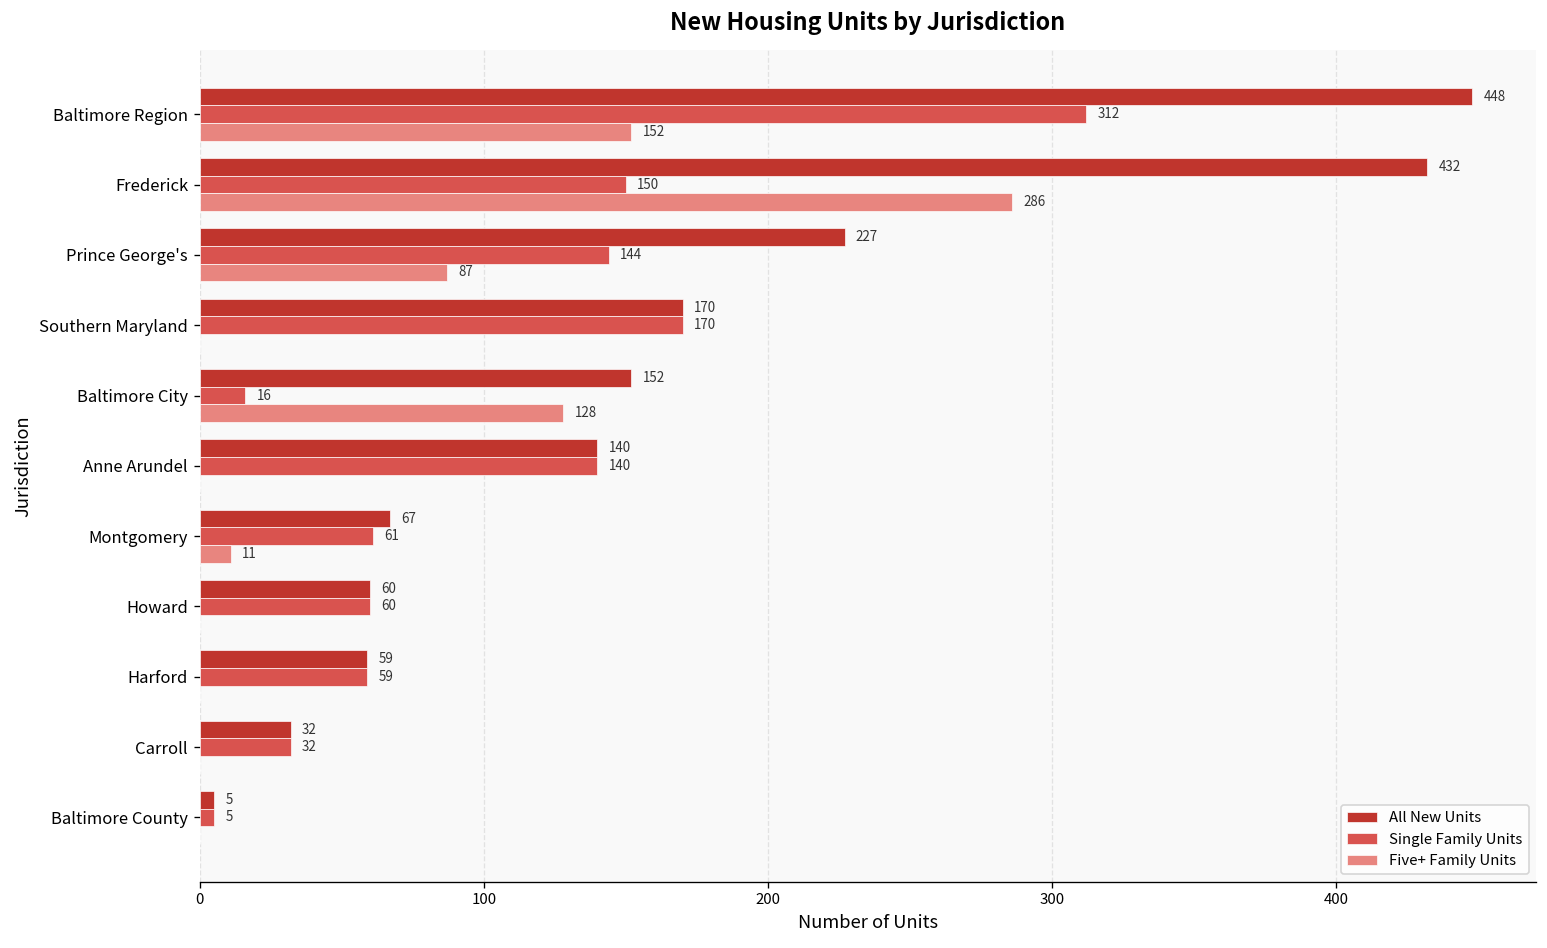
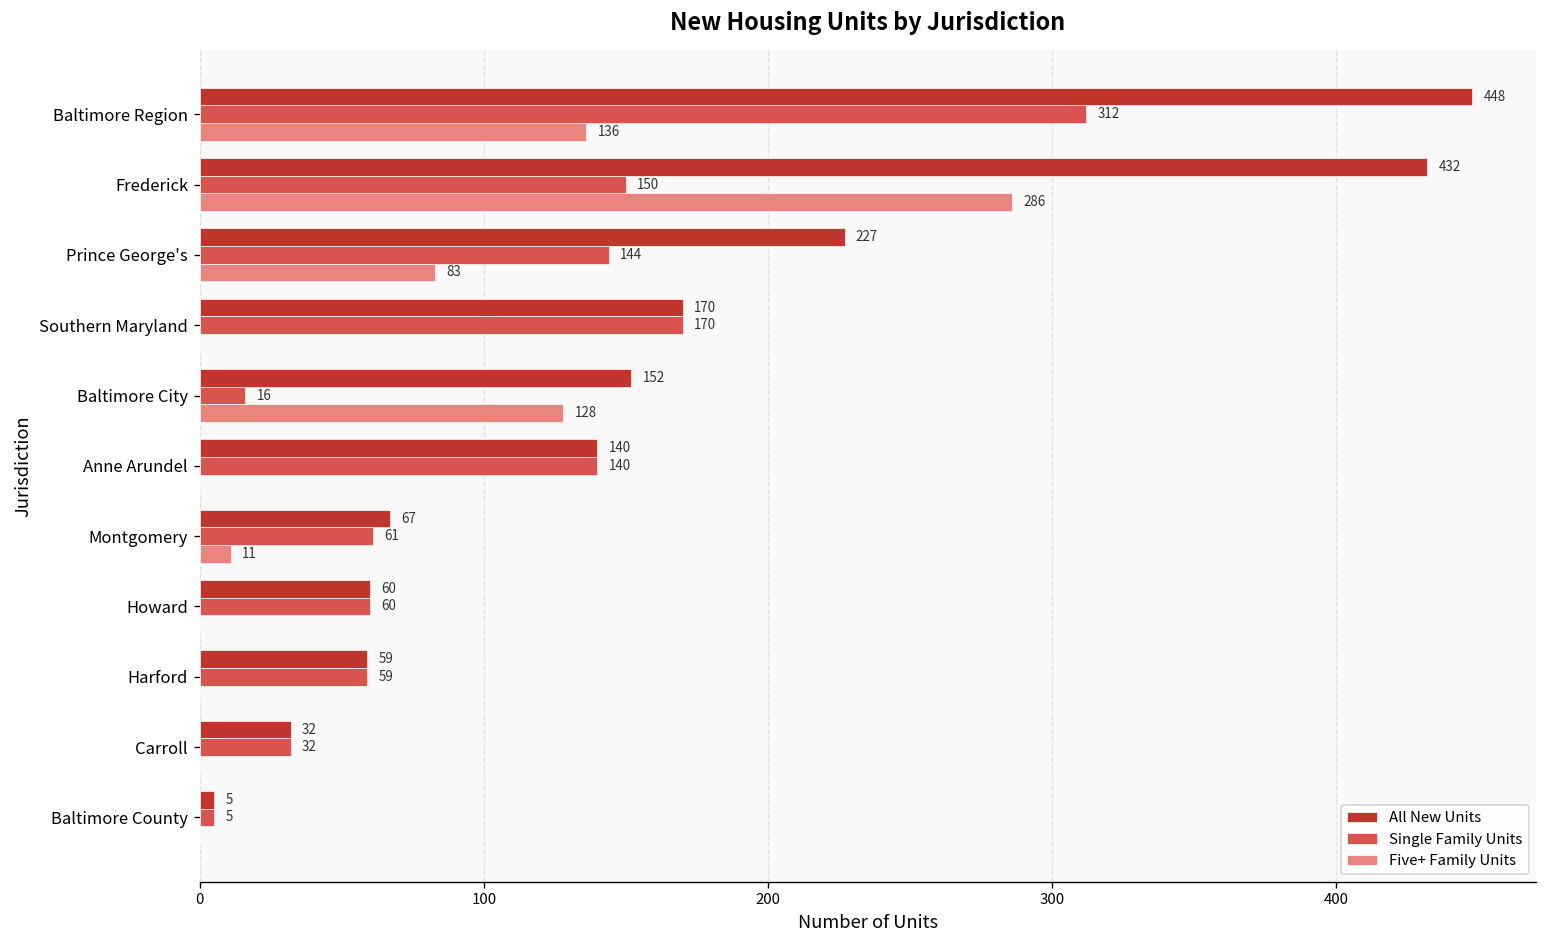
Five+ Family Units, Baltimore Region: 152 -> 136
Five+ Family Units, Prince George's: 87 -> 83
